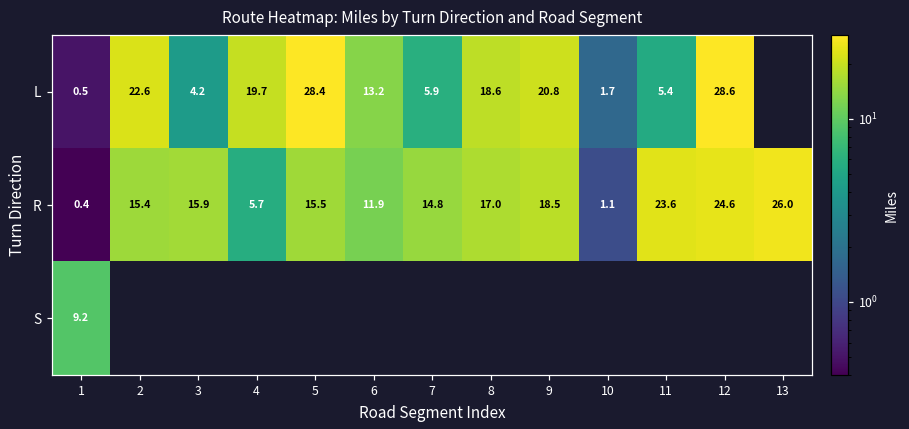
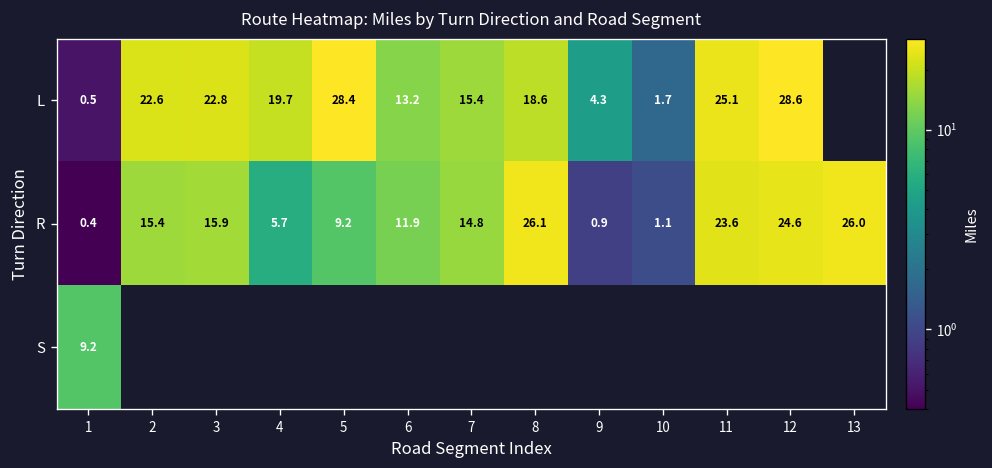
L, 3: 4.2 -> 22.8
L, 7: 5.9 -> 15.4
L, 9: 20.8 -> 4.3
L, 11: 5.4 -> 25.1
R, 5: 15.5 -> 9.2
R, 8: 17.0 -> 26.1
R, 9: 18.5 -> 0.9
